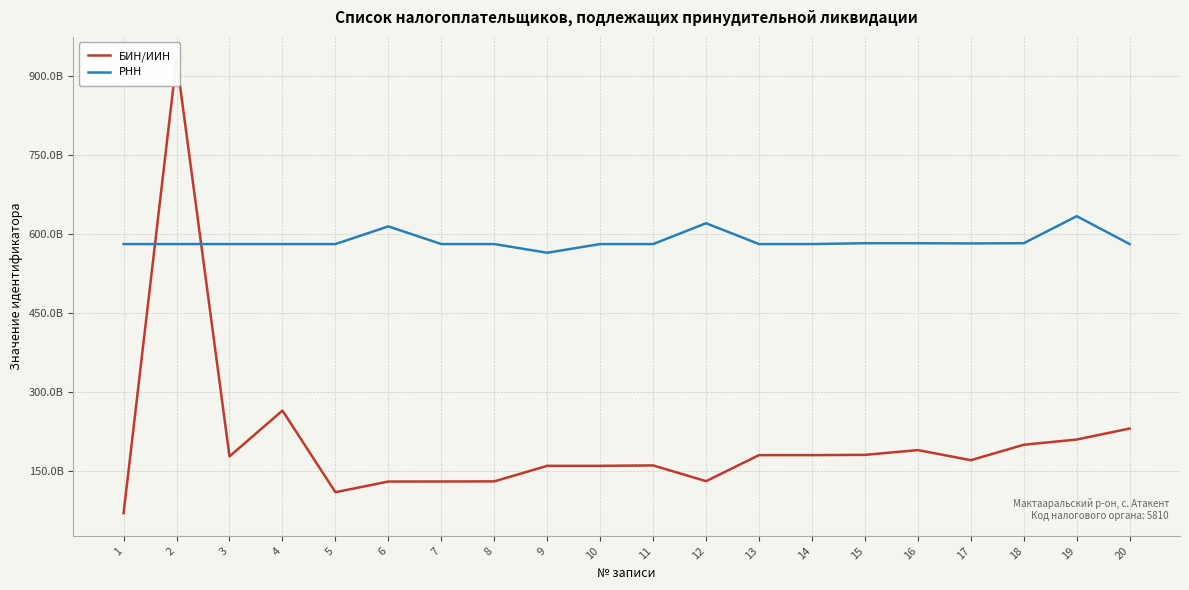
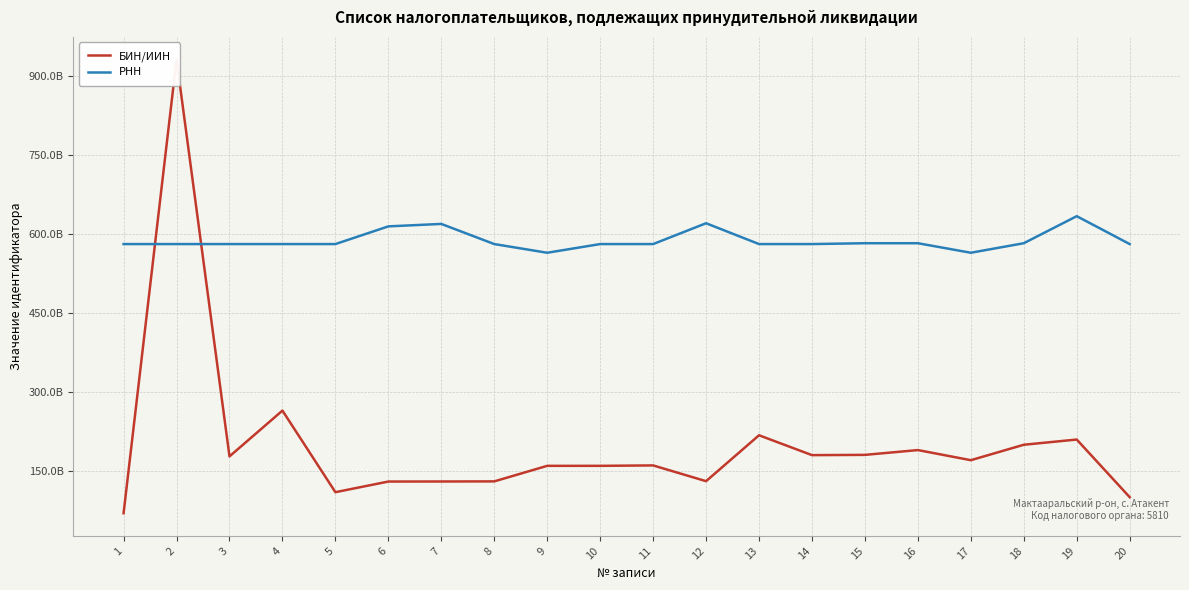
РНН, 7: 580000000000 -> 620000000000
БИН/ИИН, 13: 180000000000 -> 220000000000
РНН, 17: 580000000000 -> 560000000000
БИН/ИИН, 20: 230000000000 -> 100000000000
